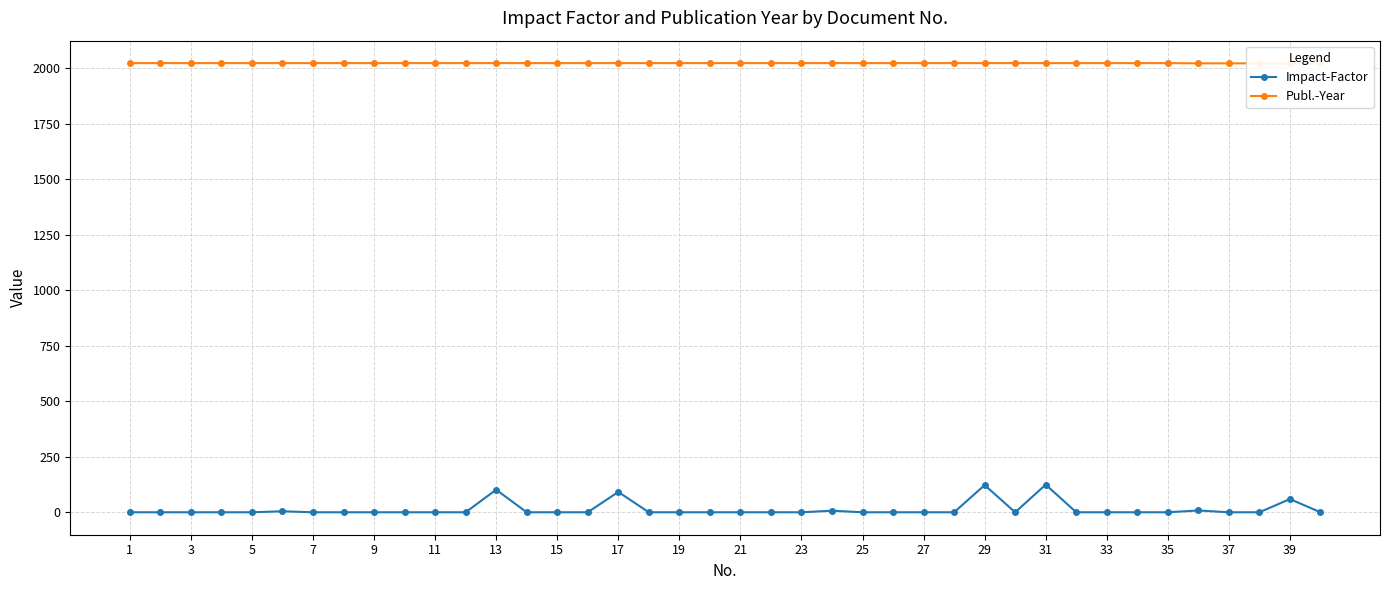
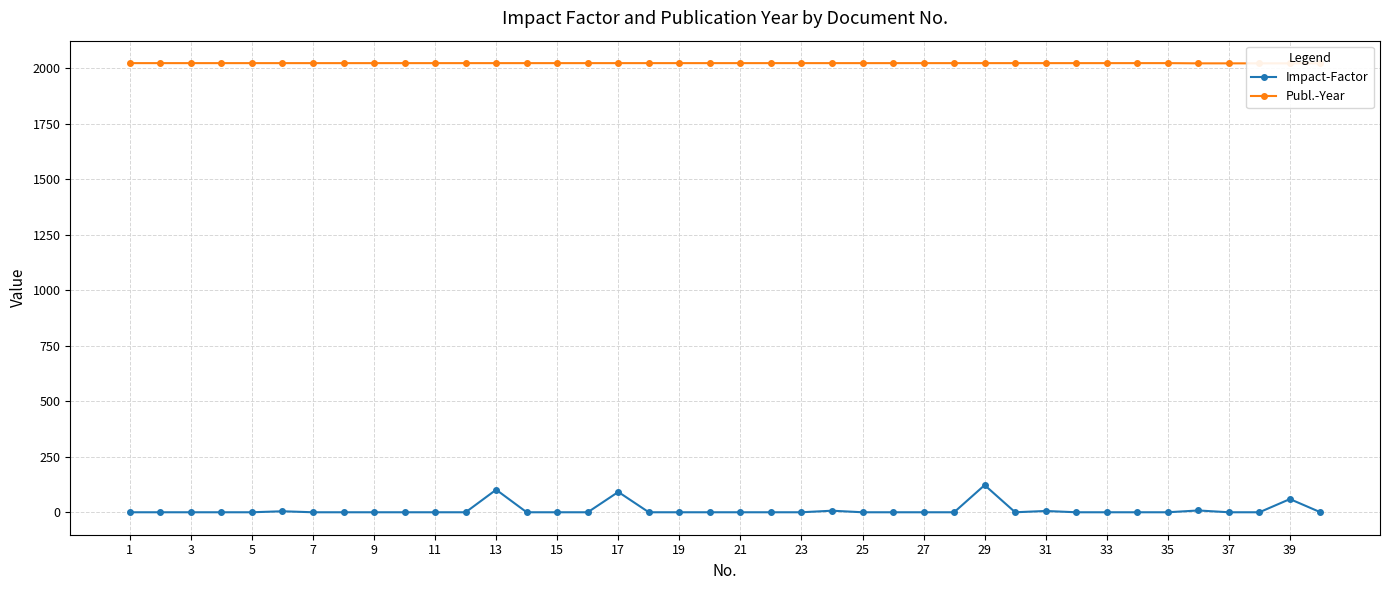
Impact-Factor, 31: 120 -> 10
